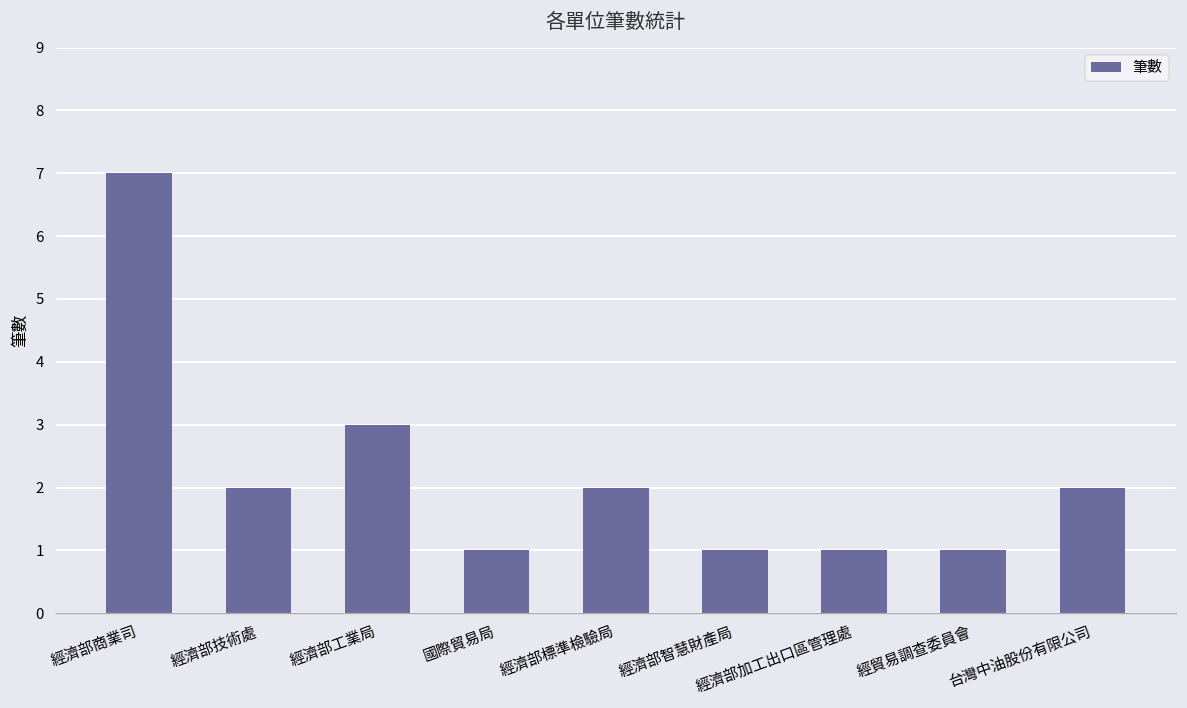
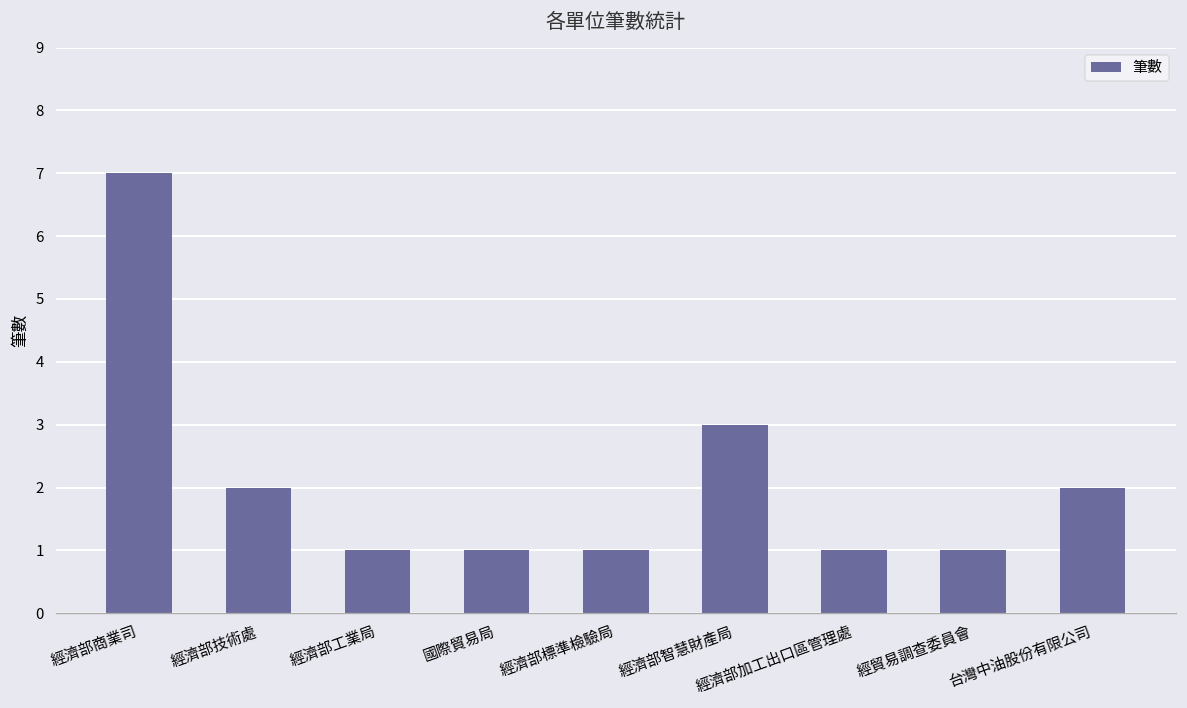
經濟部工業局: 3 -> 1
經濟部標準檢驗局: 2 -> 1
經濟部智慧財產局: 1 -> 3
